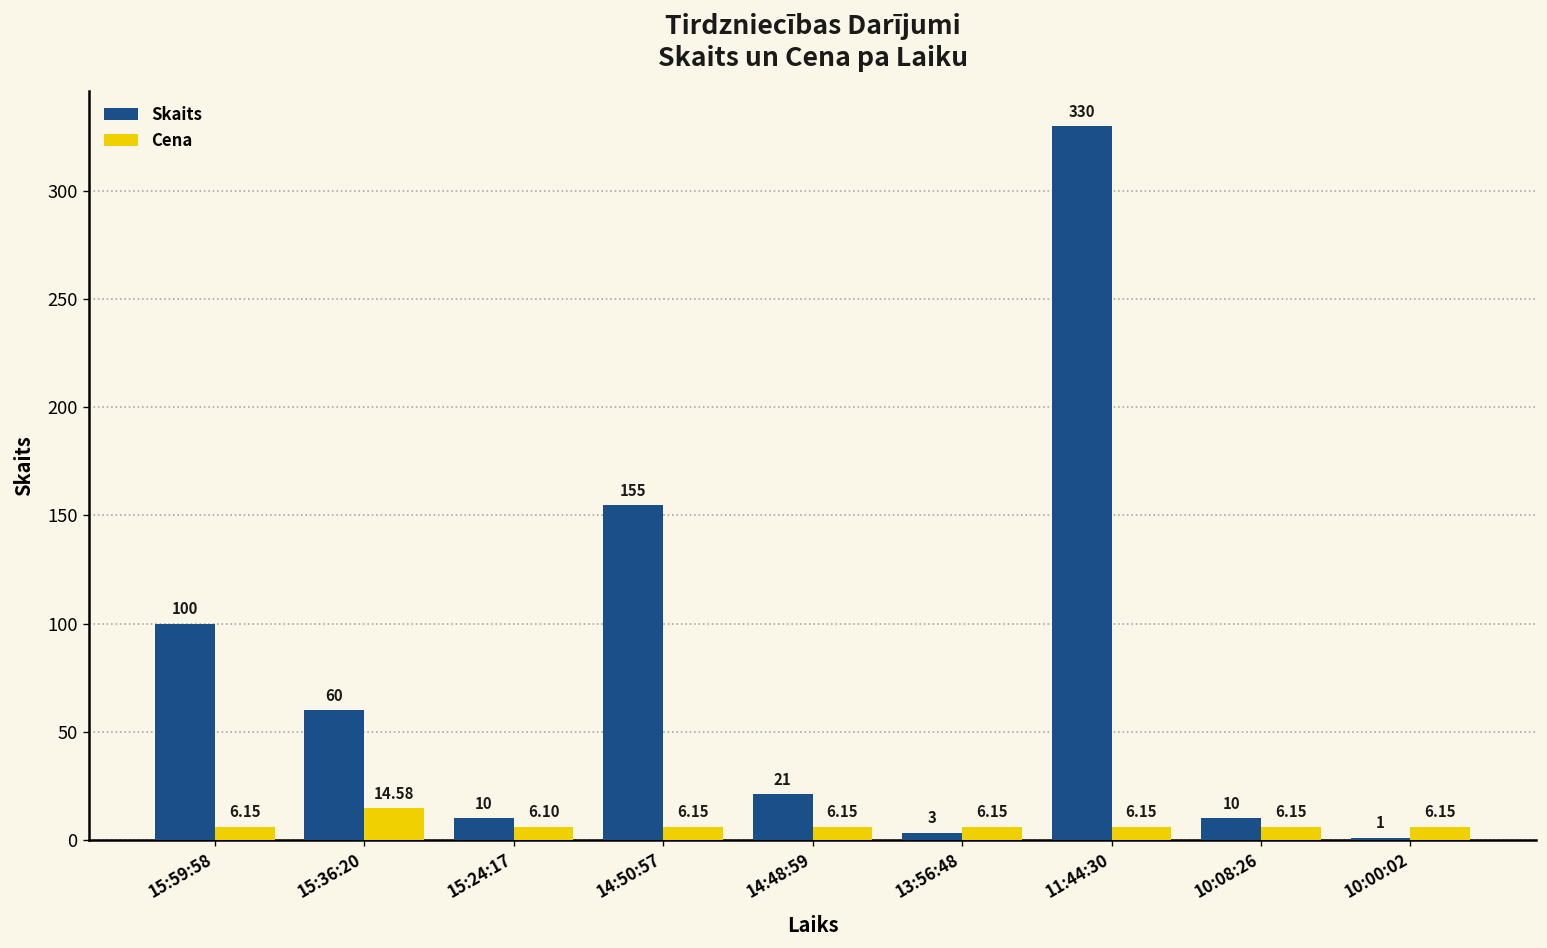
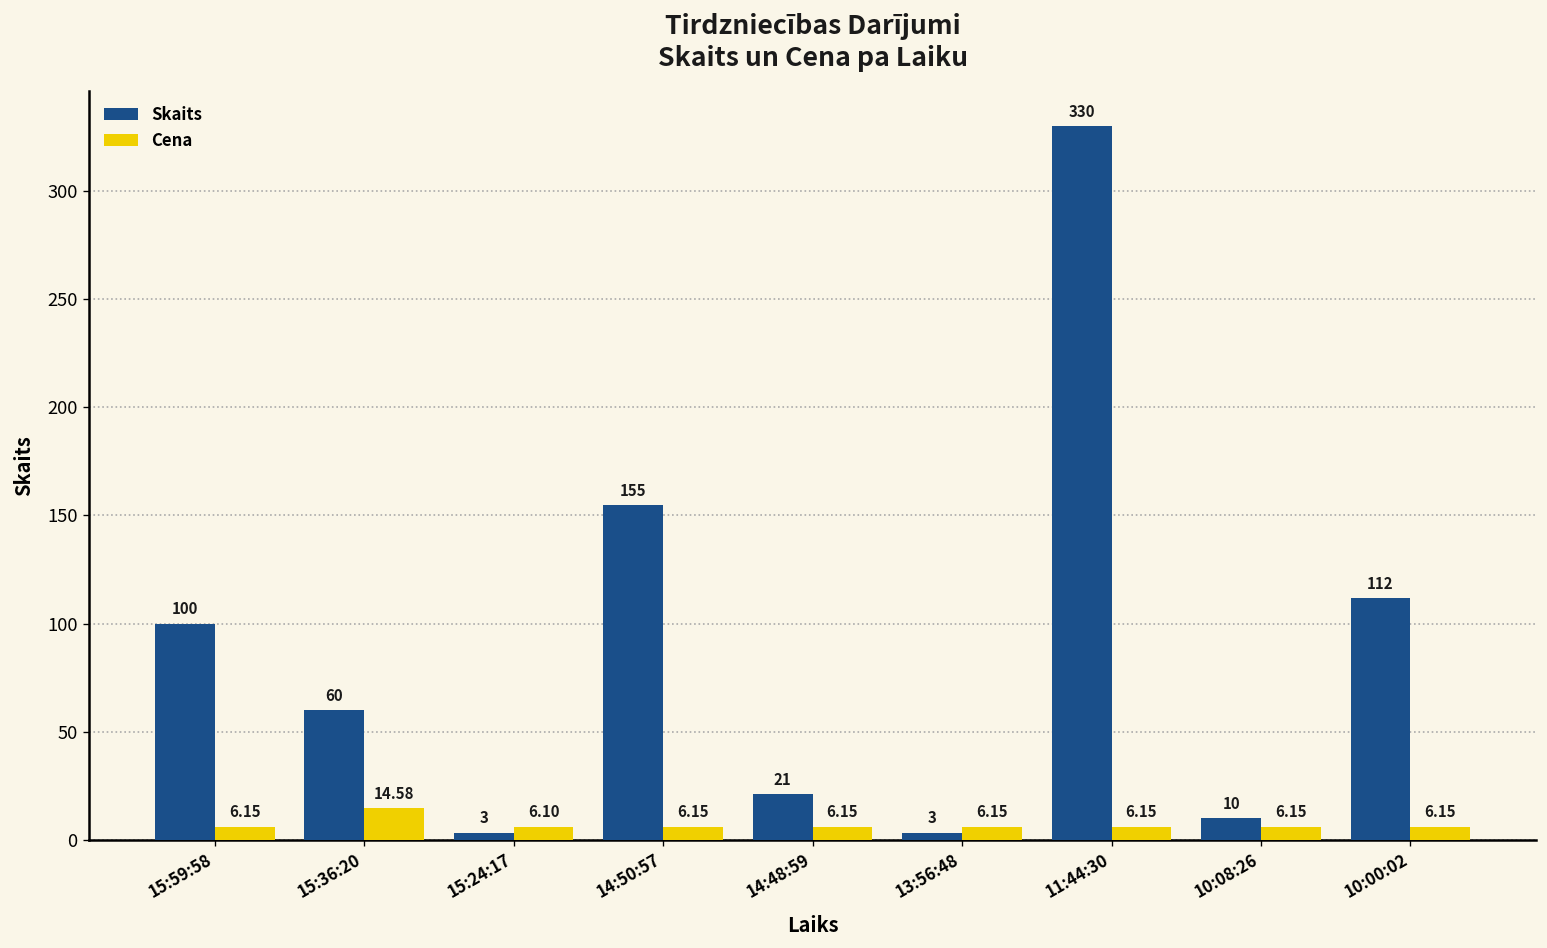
Skaits, 15:24:17: 10 -> 3
Skaits, 10:00:02: 1 -> 112
